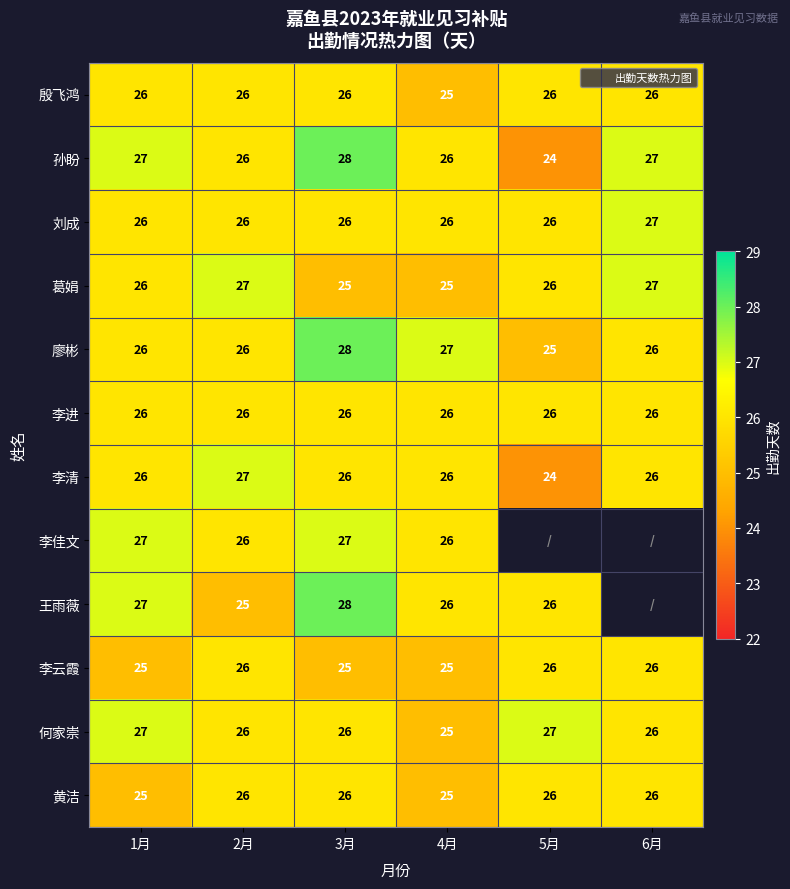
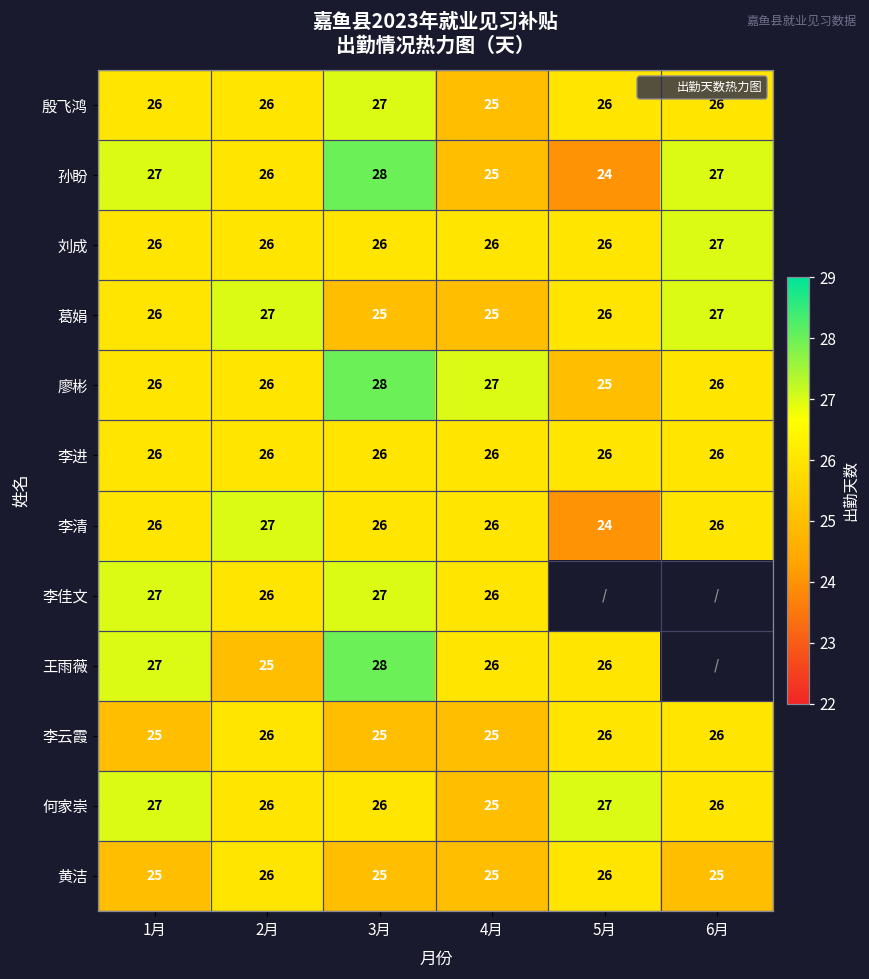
殷飞鸿, 3月: 26 -> 27
孙盼, 4月: 26 -> 25
黄洁, 3月: 26 -> 25
黄洁, 6月: 26 -> 25
